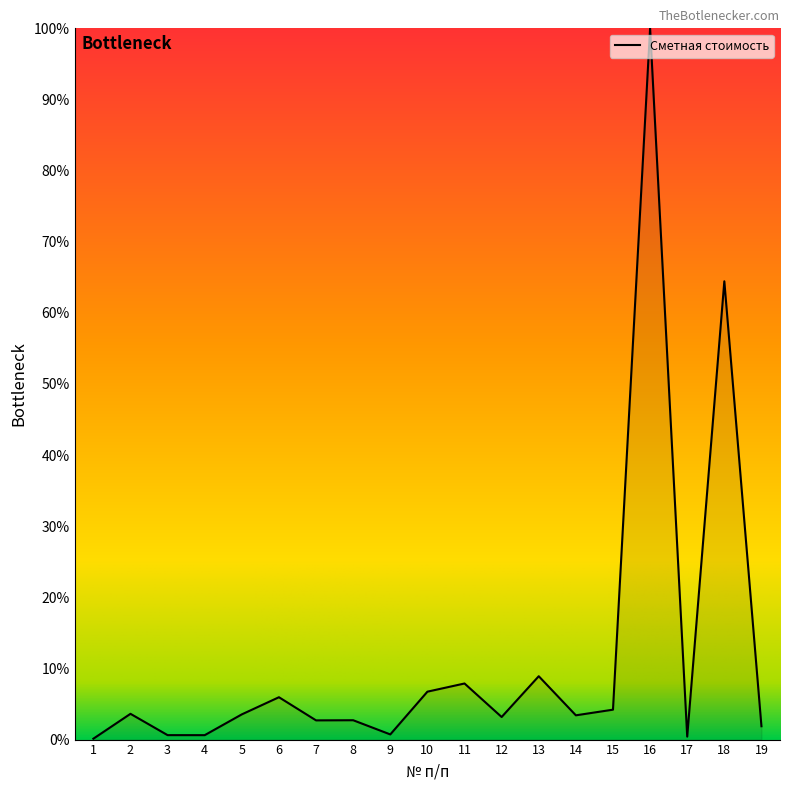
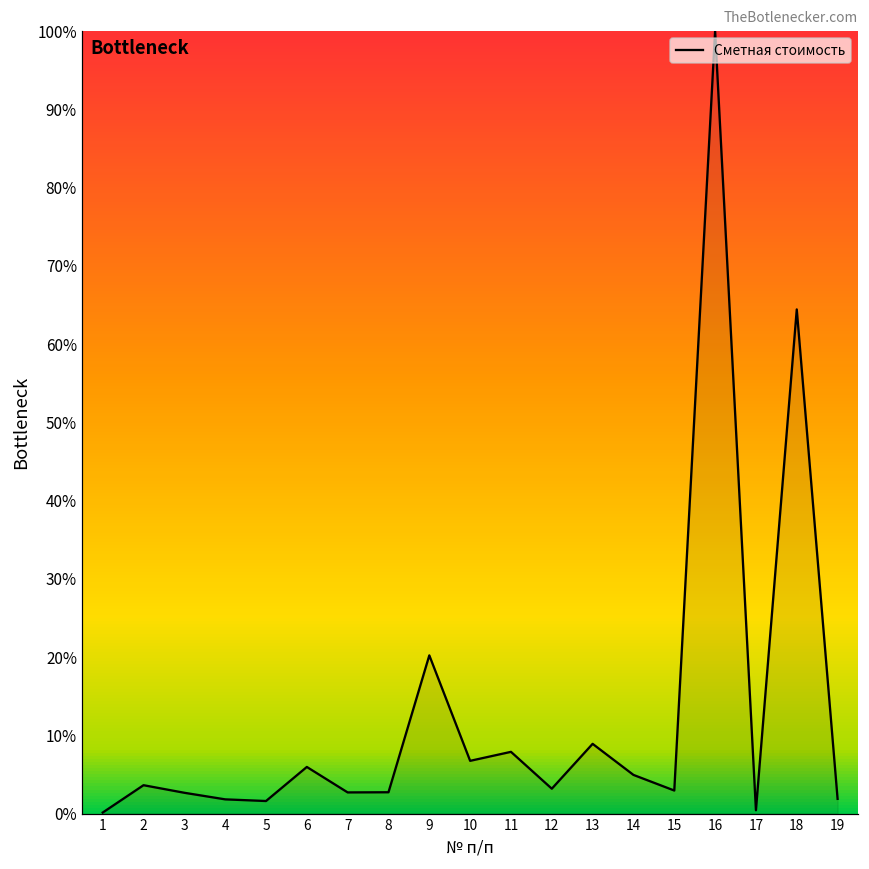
3: 1% -> 3%
4: 1% -> 2%
5: 4% -> 2%
9: 1% -> 20%
14: 3% -> 5%
15: 4% -> 3%
